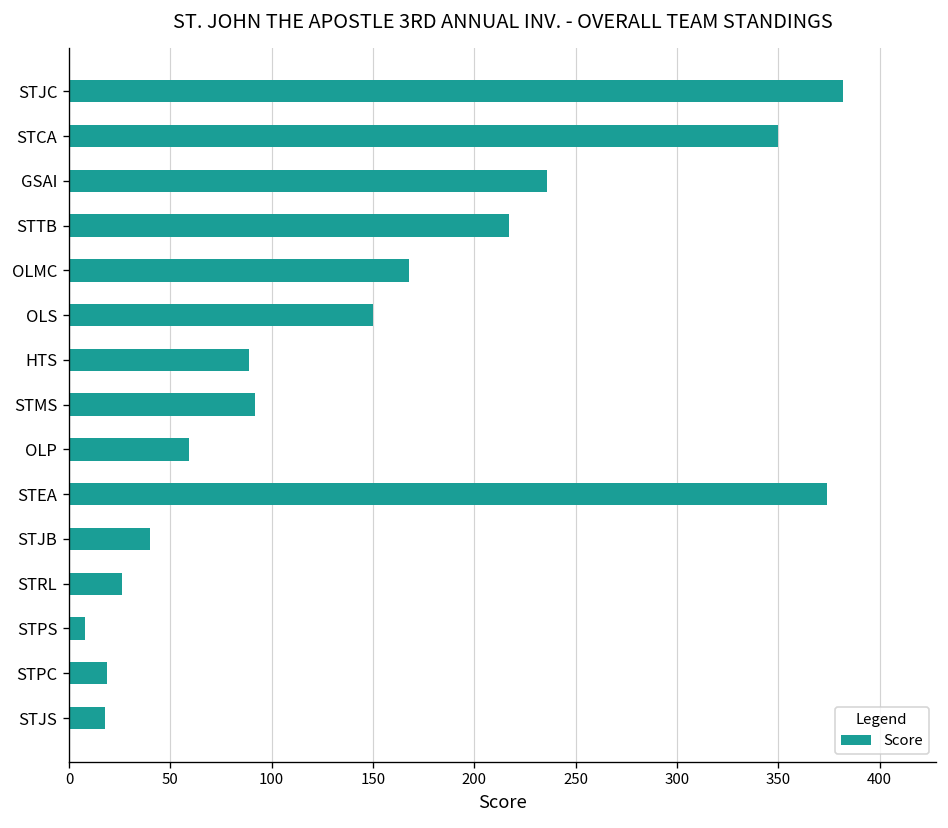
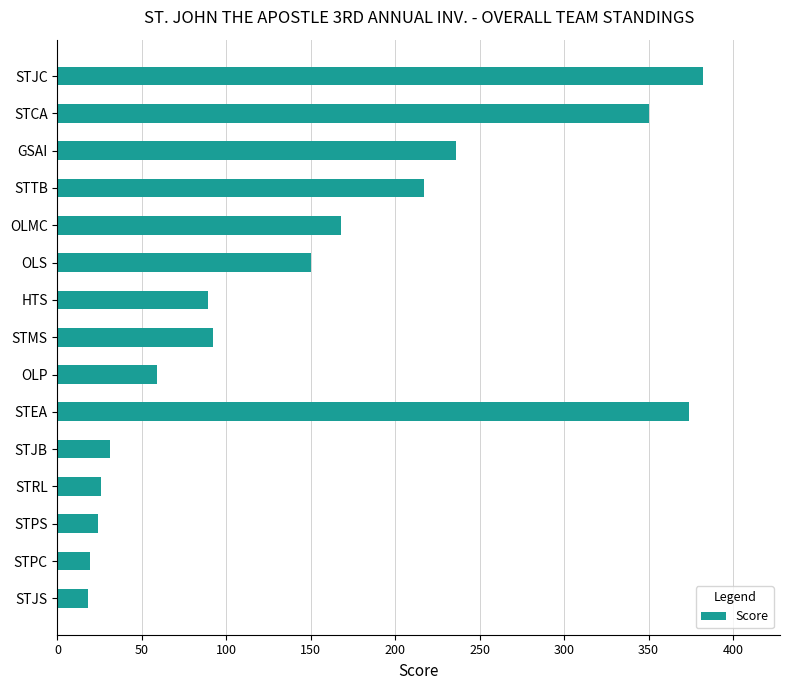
STJB: 40 -> 31
STPS: 8 -> 24
